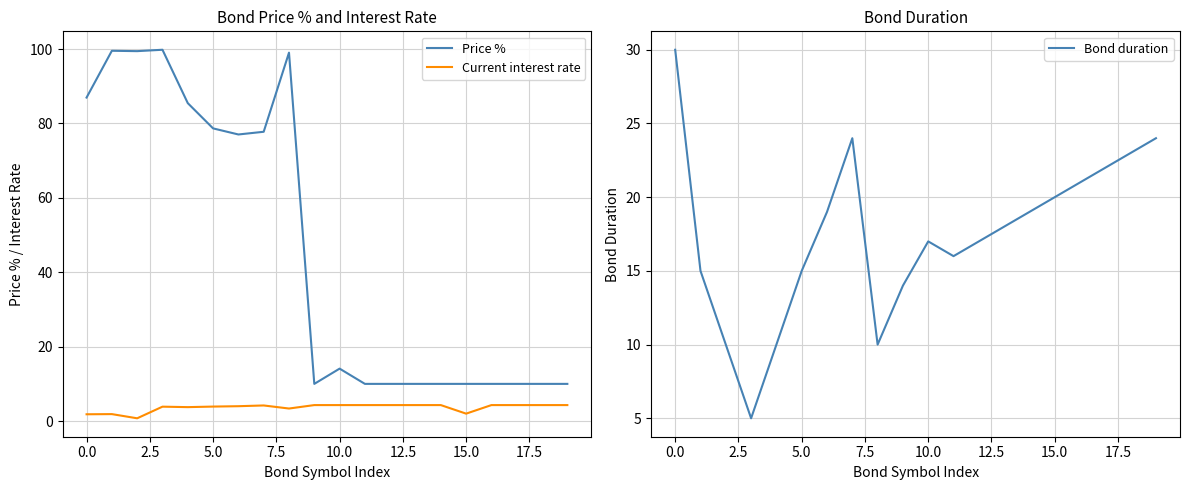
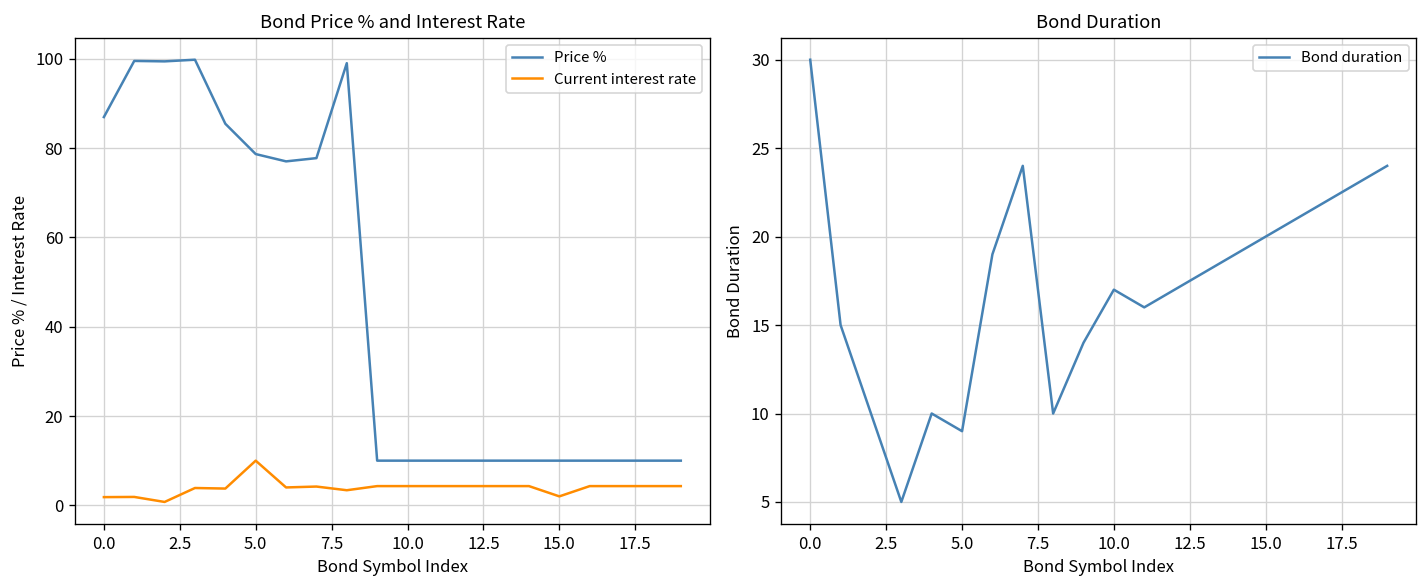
Bond Price % and Interest Rate, Current interest rate, 5.0: 4 -> 10
Bond Price % and Interest Rate, Price %, 10.0: 14 -> 10
Bond Duration, 5.0: 15 -> 9
